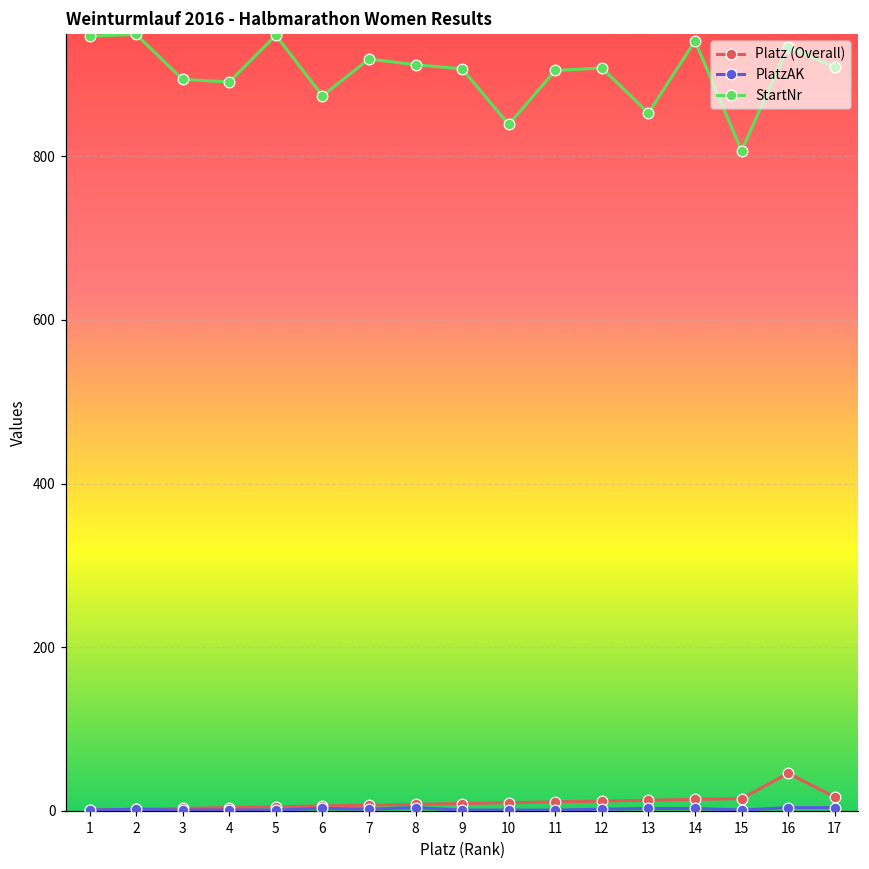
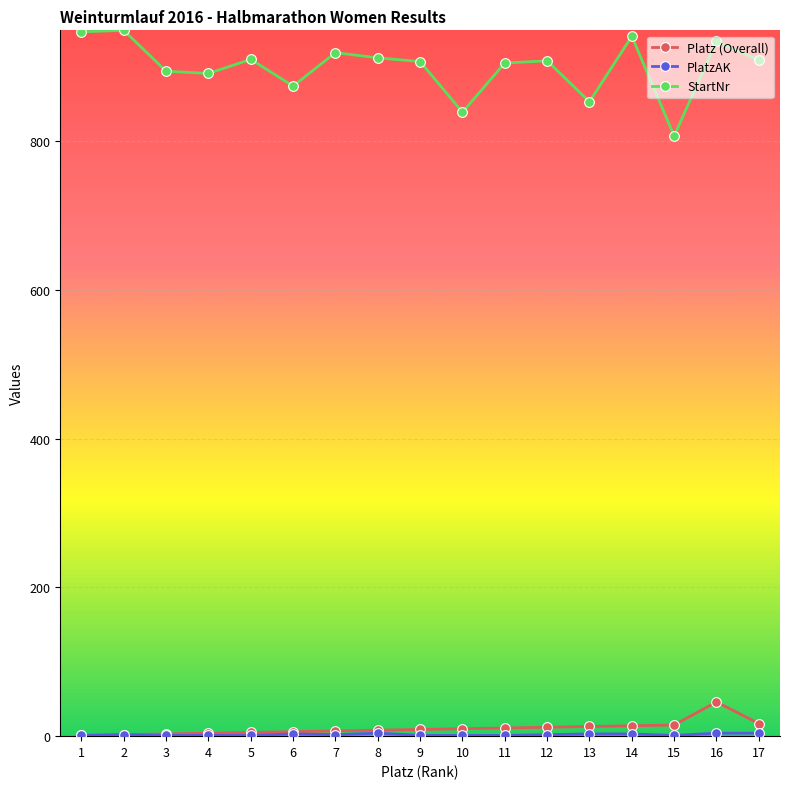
StartNr, 5: 950 -> 910
